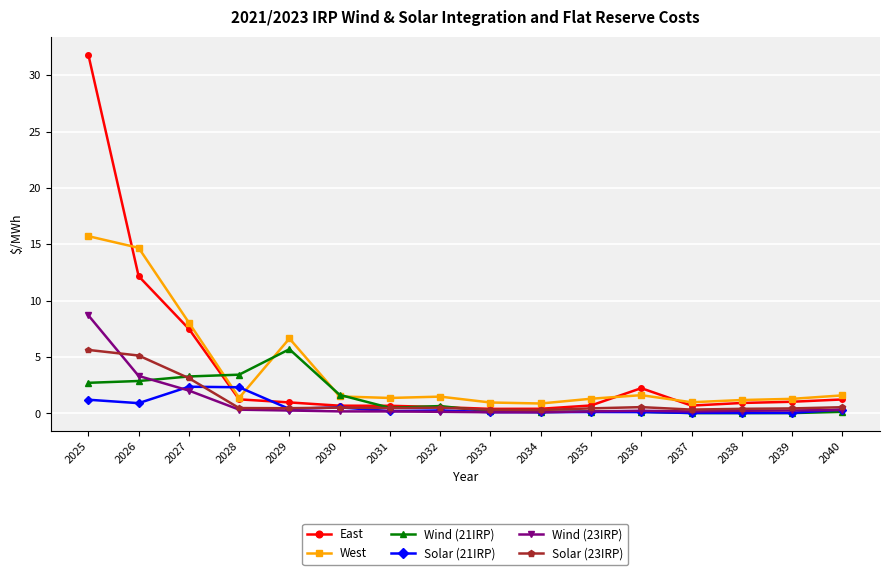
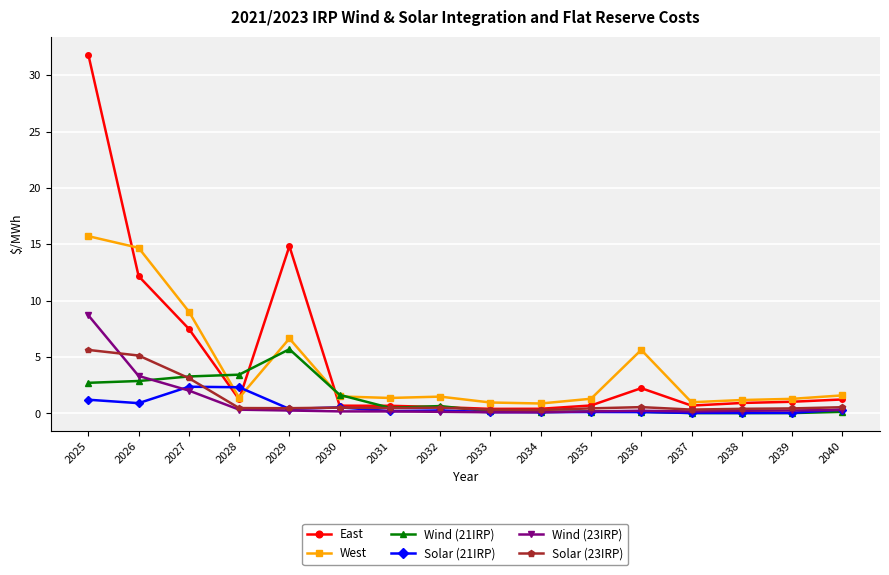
West, 2027: 8.1 -> 9.0
East, 2029: 1.0 -> 14.8
West, 2036: 1.6 -> 5.6
